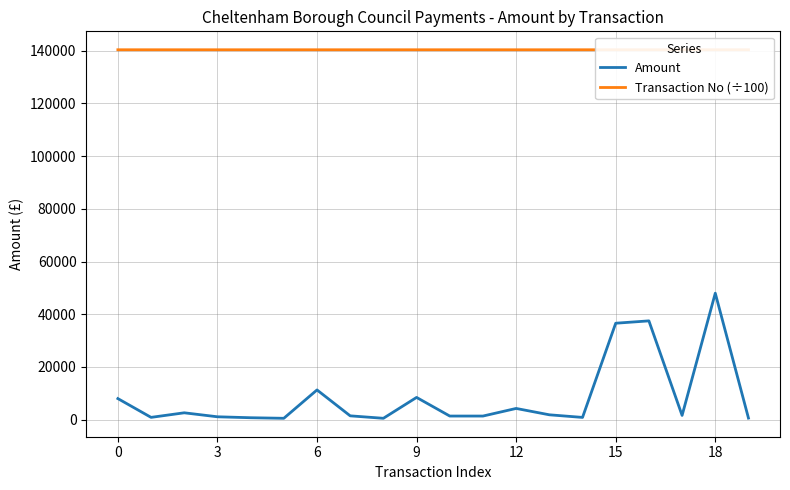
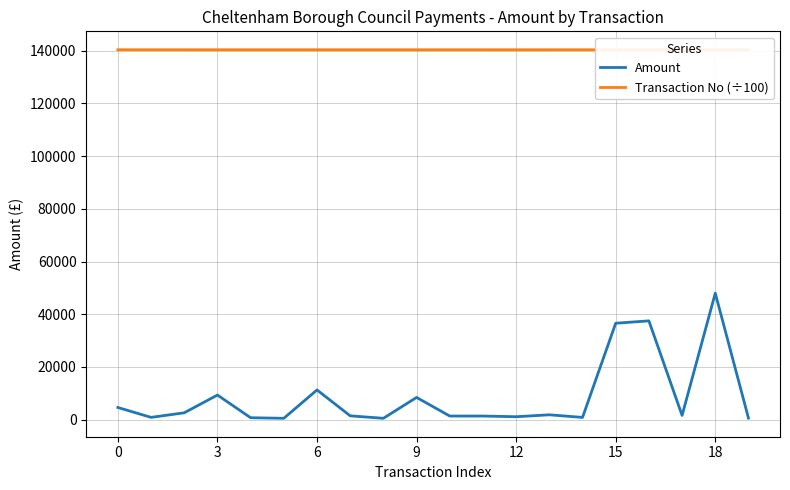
Amount, 0: 8000 -> 5000
Amount, 3: 1000 -> 9000
Amount, 12: 4000 -> 1000
